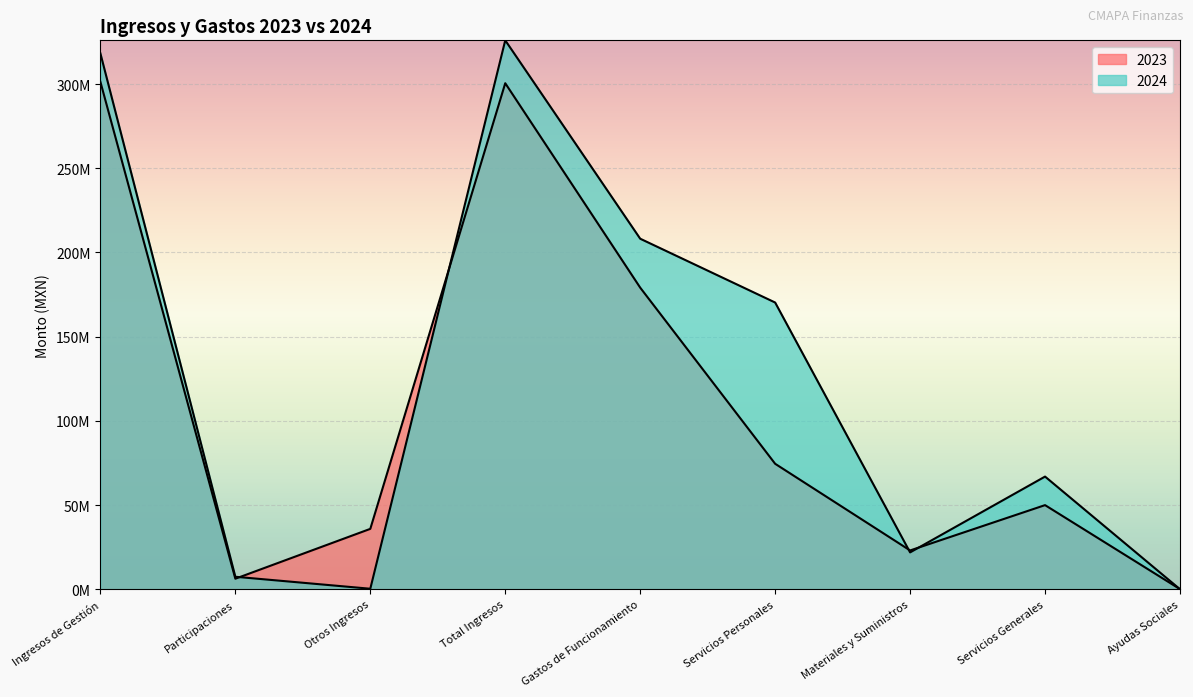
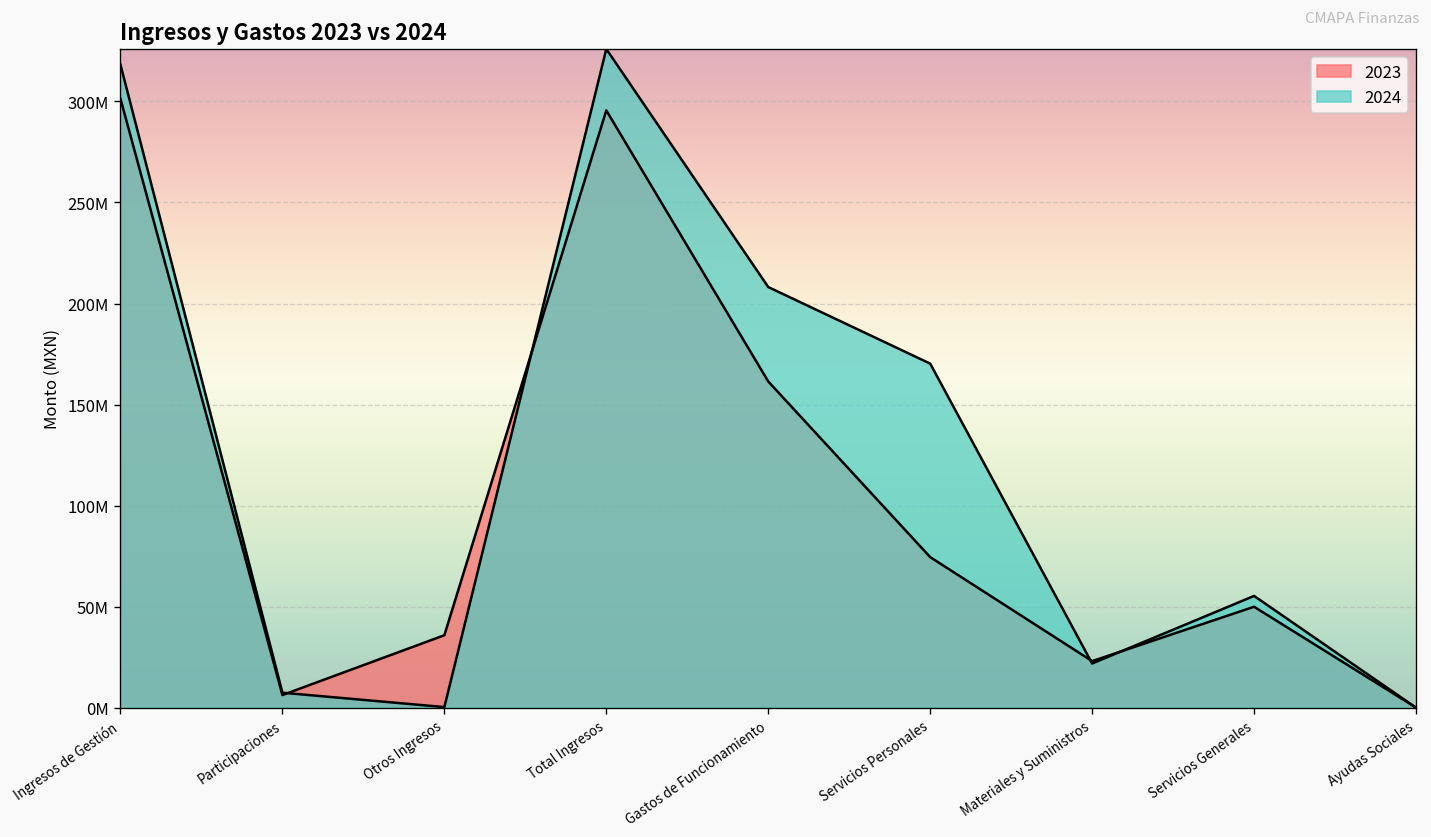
2023, Total Ingresos: 300000000 -> 296000000
2023, Gastos de Funcionamiento: 179000000 -> 161000000
2024, Servicios Generales: 67000000 -> 55000000
